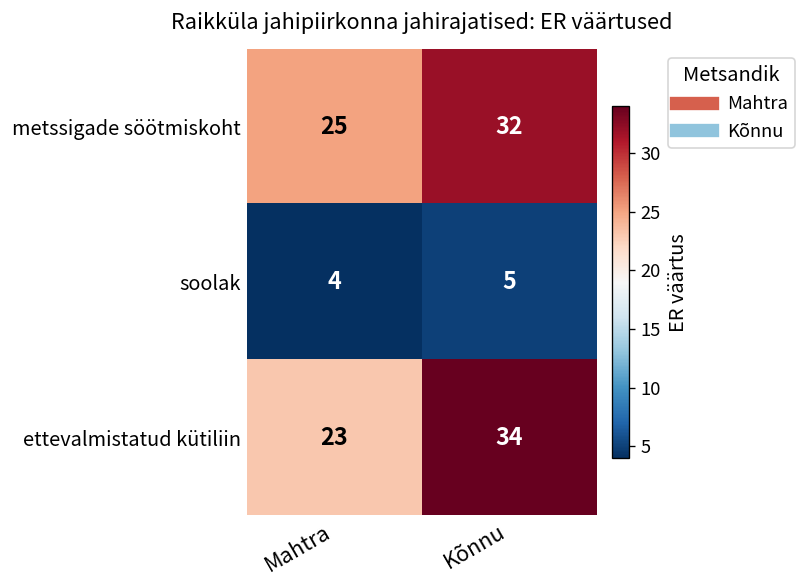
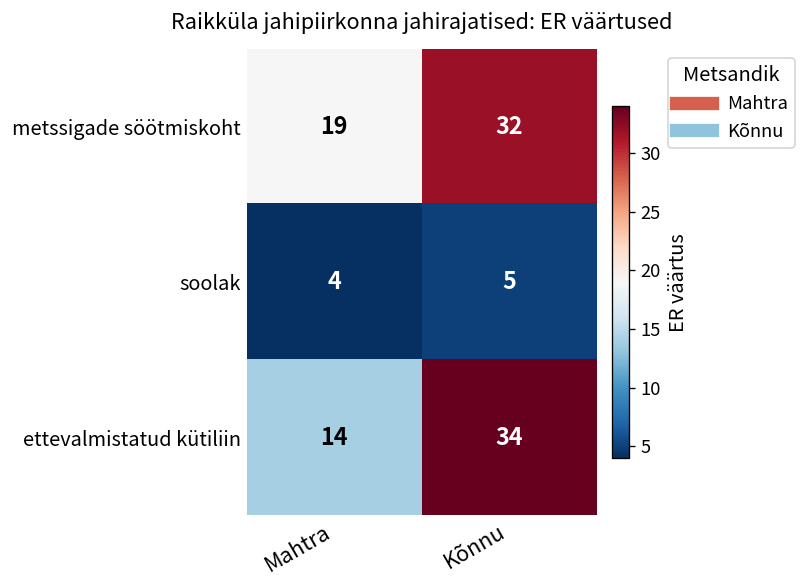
metssigade söötmiskoht, Mahtra: 25 -> 19
ettevalmistatud kütiliin, Mahtra: 23 -> 14
